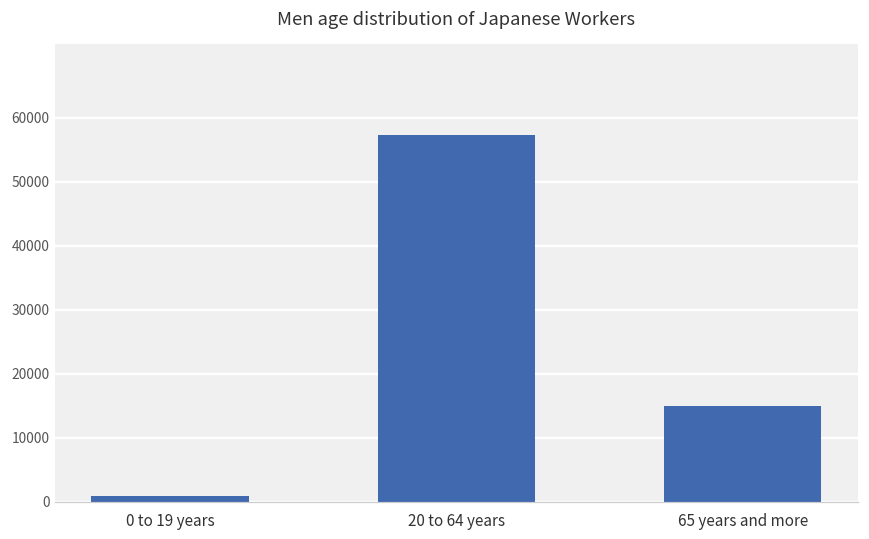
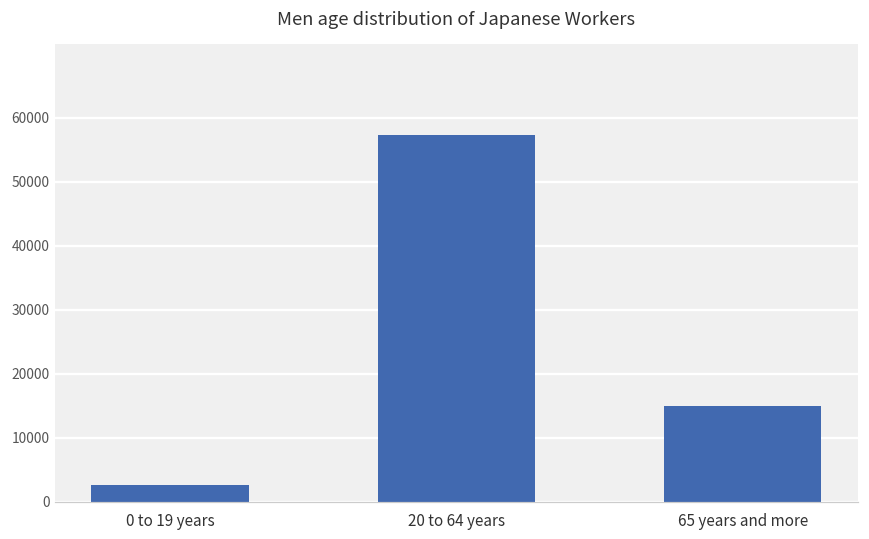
0 to 19 years: 1000 -> 3000
